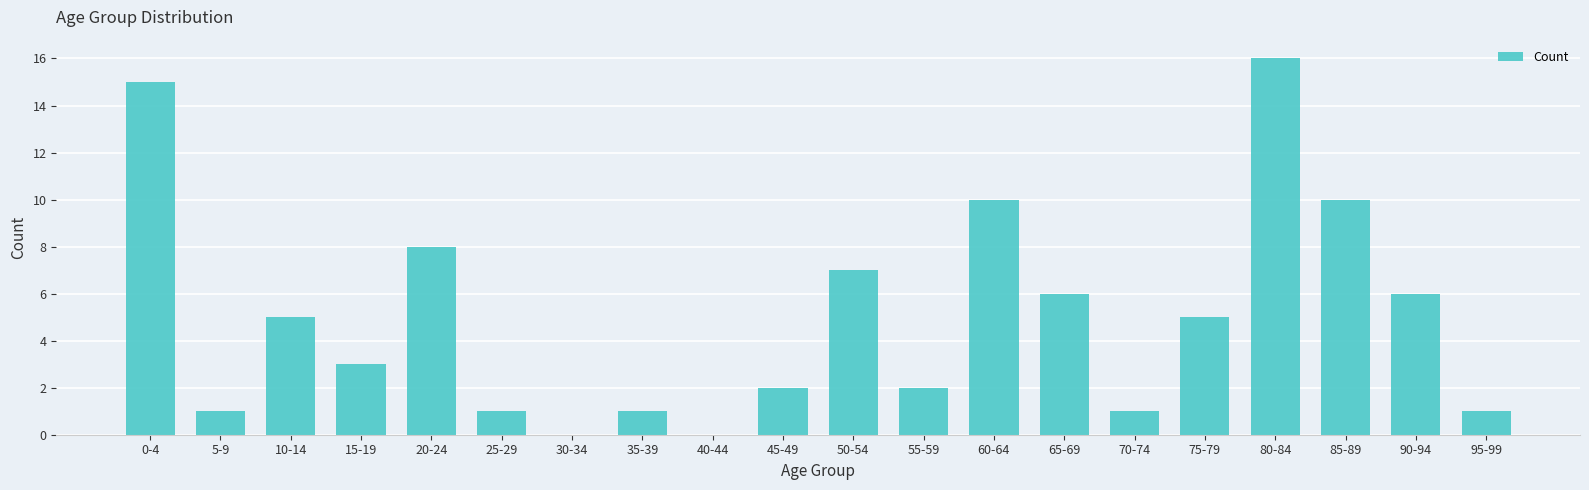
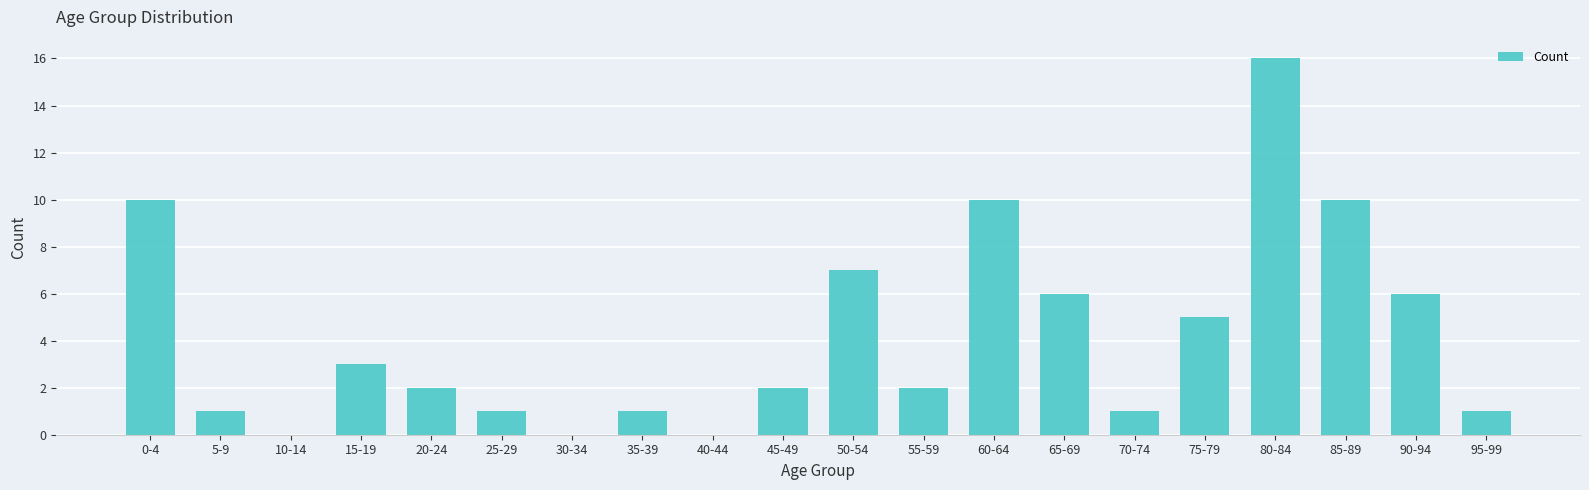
0-4: 15 -> 10
10-14: 5 -> 0
20-24: 8 -> 2
